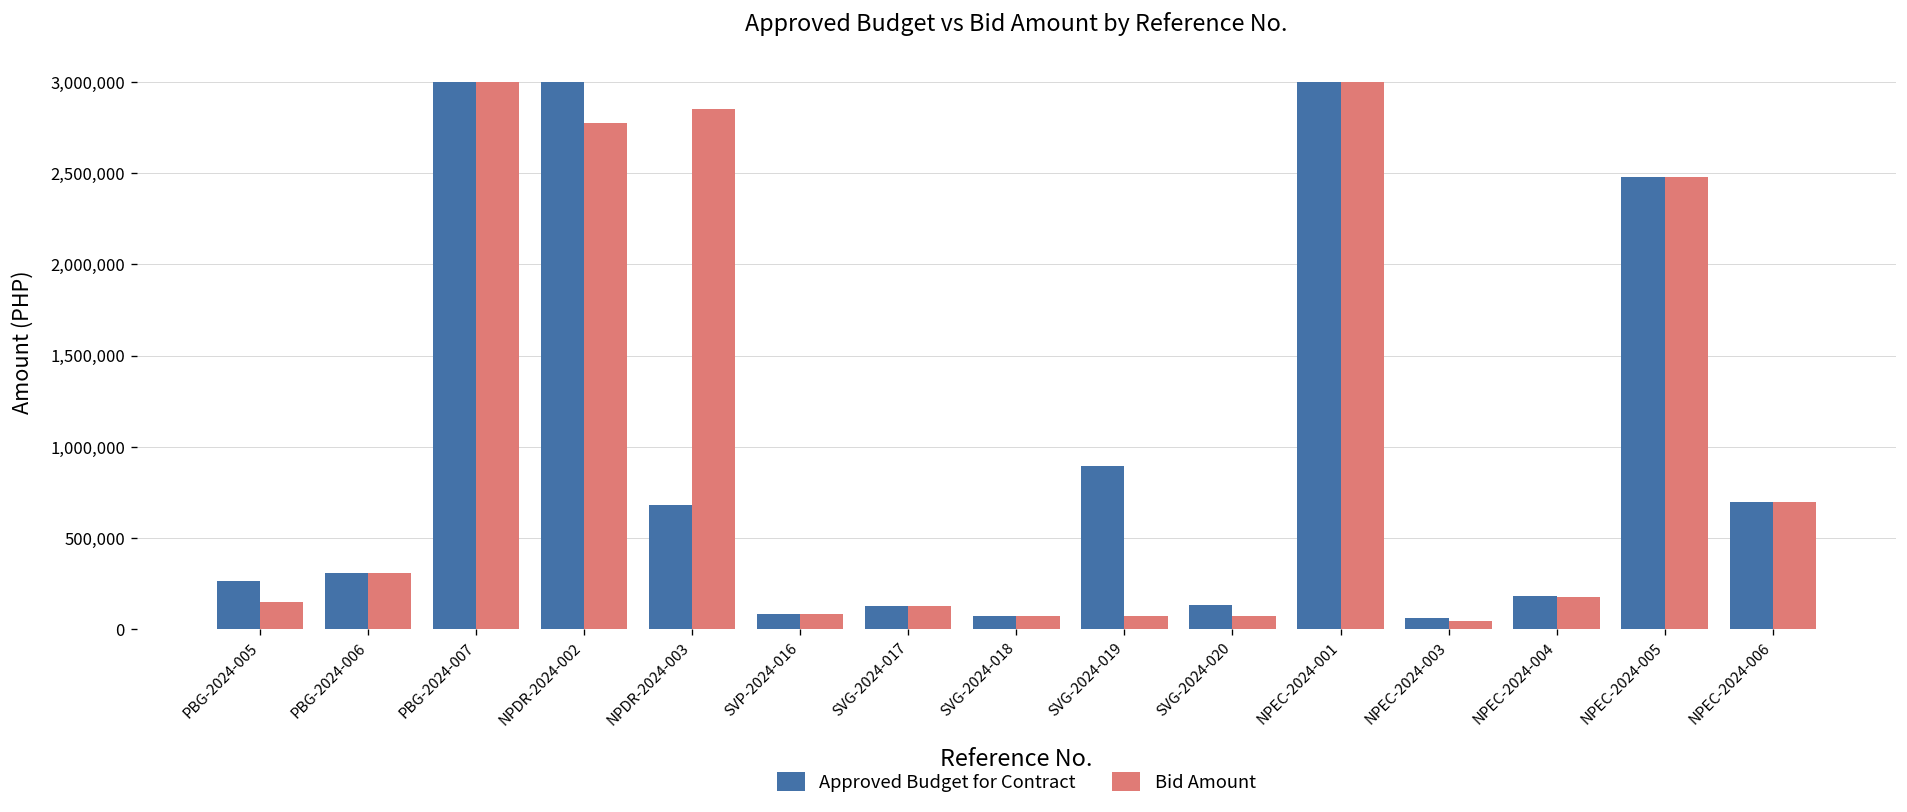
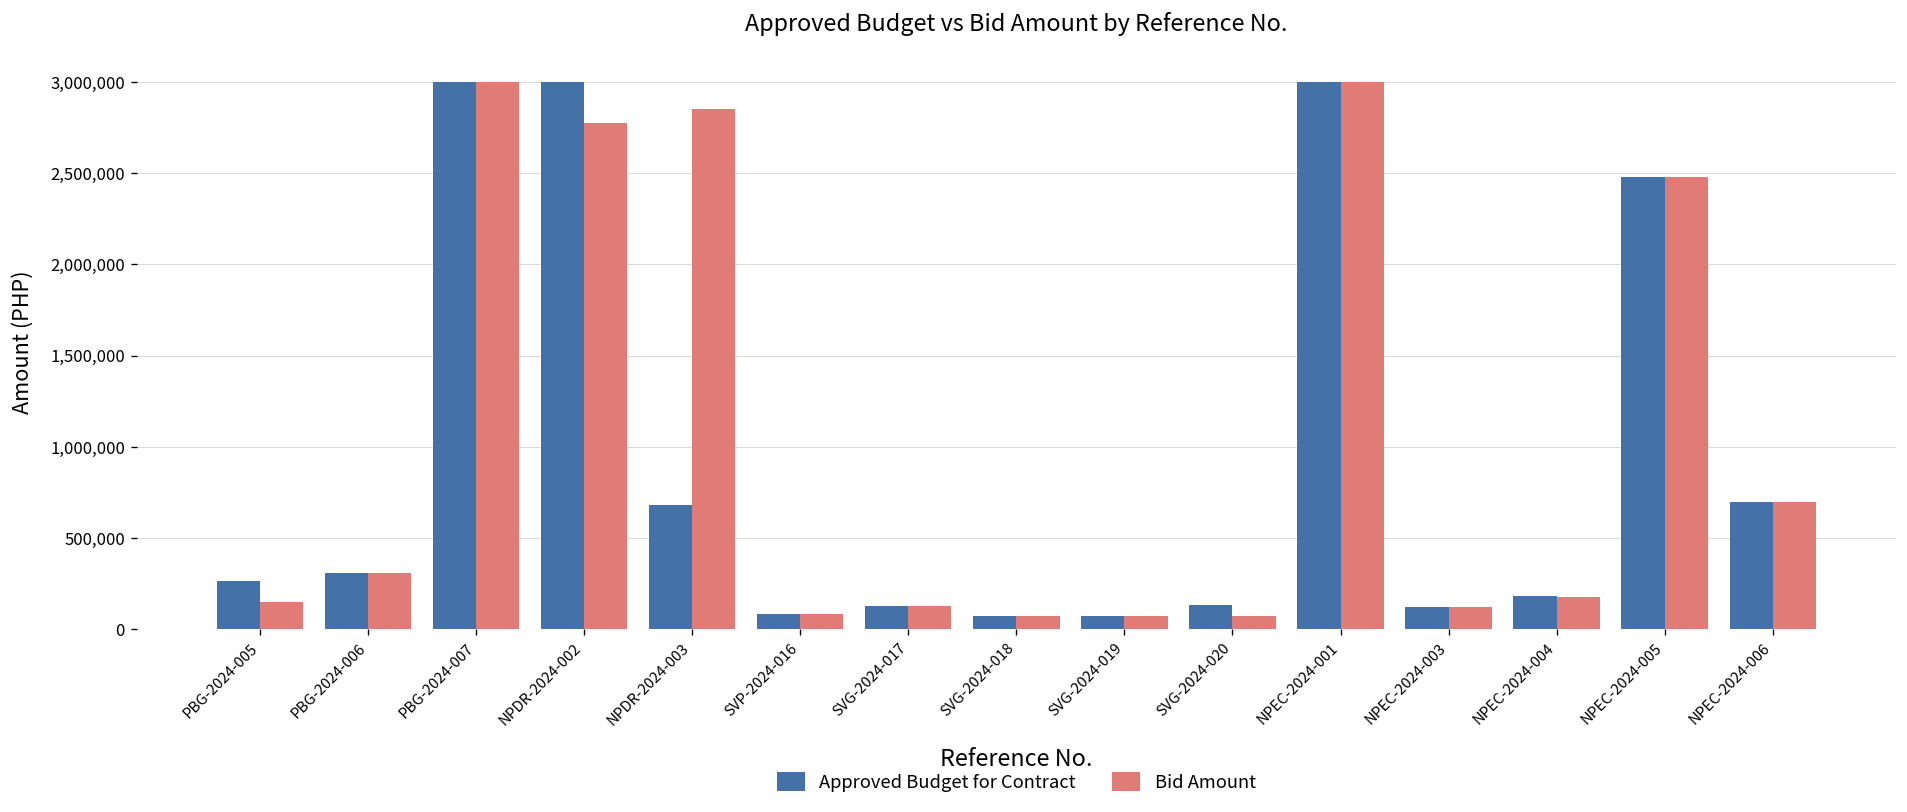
Approved Budget for Contract, SVG-2024-019: 890,000 -> 80,000
Approved Budget for Contract, NPEC-2024-003: 60,000 -> 120,000
Bid Amount, NPEC-2024-003: 40,000 -> 120,000
